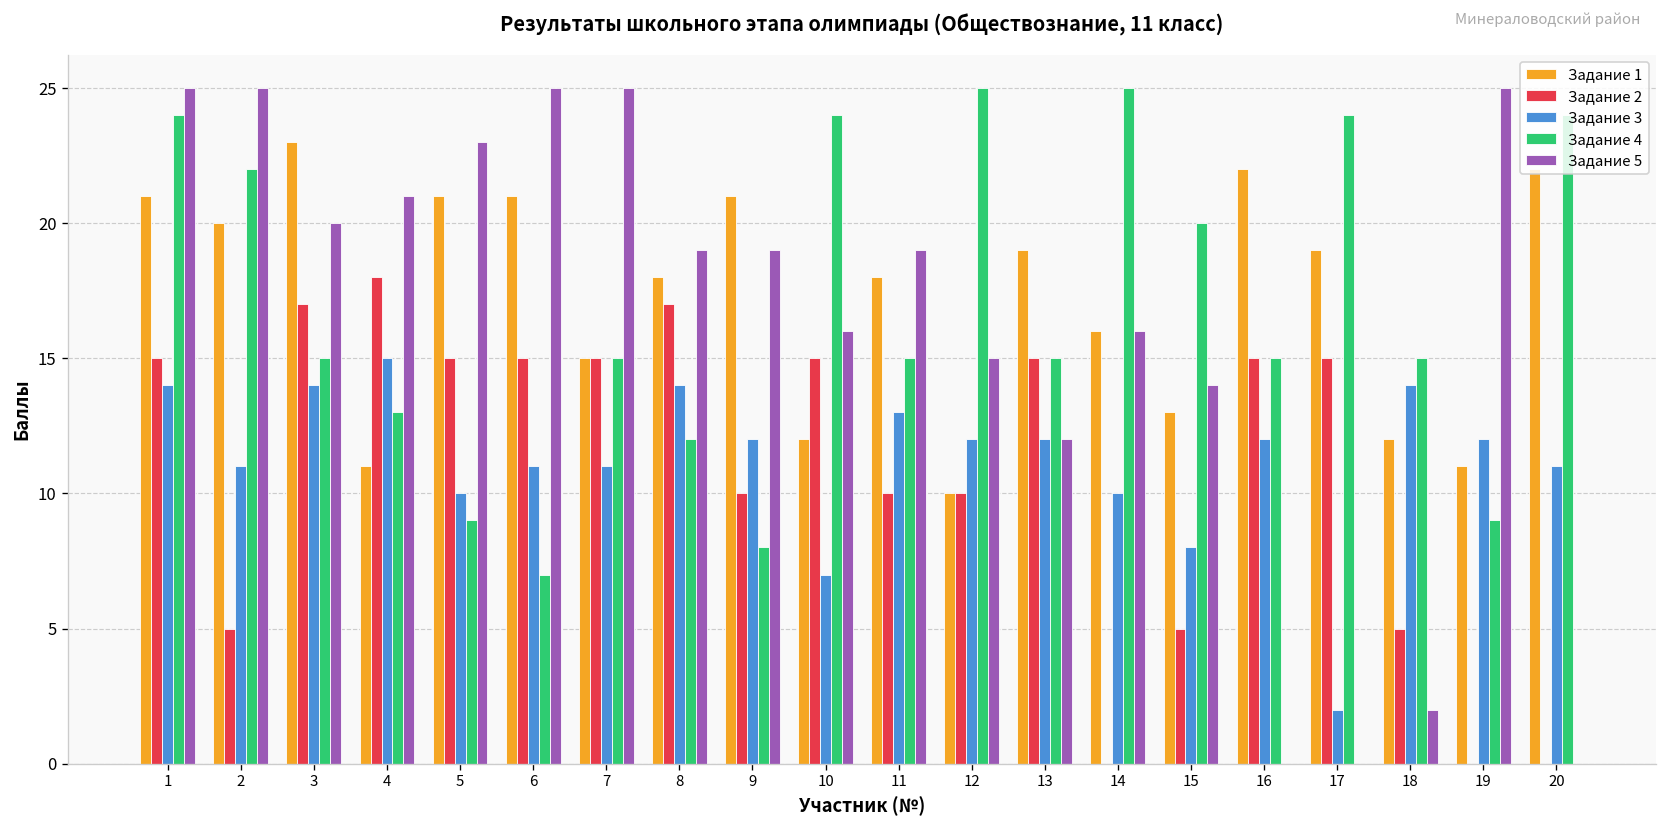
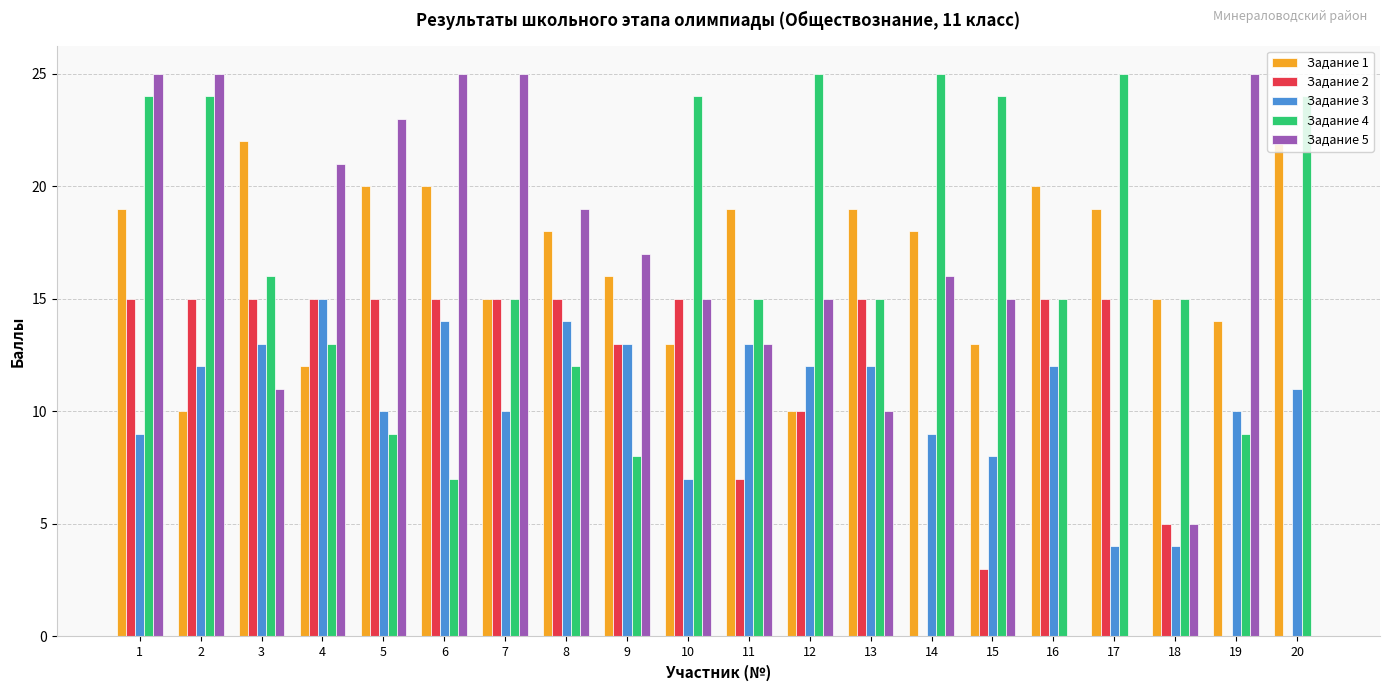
Задание 1, 1: 21 -> 19
Задание 3, 1: 14 -> 9
Задание 1, 2: 20 -> 10
Задание 2, 2: 5 -> 15
Задание 3, 2: 11 -> 12
Задание 4, 2: 22 -> 24
Задание 1, 3: 23 -> 22
Задание 2, 3: 17 -> 15
Задание 3, 3: 14 -> 13
Задание 4, 3: 15 -> 16
Задание 5, 3: 20 -> 11
Задание 1, 4: 11 -> 12
Задание 2, 4: 18 -> 15
Задание 1, 5: 21 -> 20
Задание 1, 6: 21 -> 20
Задание 3, 6: 11 -> 14
Задание 3, 7: 11 -> 10
Задание 2, 8: 17 -> 15
Задание 1, 9: 21 -> 16
Задание 2, 9: 10 -> 13
Задание 3, 9: 12 -> 13
Задание 5, 9: 19 -> 17
Задание 1, 10: 12 -> 13
Задание 5, 10: 16 -> 15
Задание 1, 11: 18 -> 19
Задание 2, 11: 10 -> 7
Задание 5, 11: 19 -> 13
Задание 5, 13: 12 -> 10
Задание 1, 14: 16 -> 18
Задание 3, 14: 10 -> 9
Задание 2, 15: 5 -> 3
Задание 4, 15: 20 -> 24
Задание 5, 15: 14 -> 15
Задание 1, 16: 22 -> 20
Задание 3, 17: 2 -> 4
Задание 4, 17: 24 -> 25
Задание 1, 18: 12 -> 15
Задание 3, 18: 14 -> 4
Задание 5, 18: 2 -> 5
Задание 1, 19: 11 -> 14
Задание 3, 19: 12 -> 10
